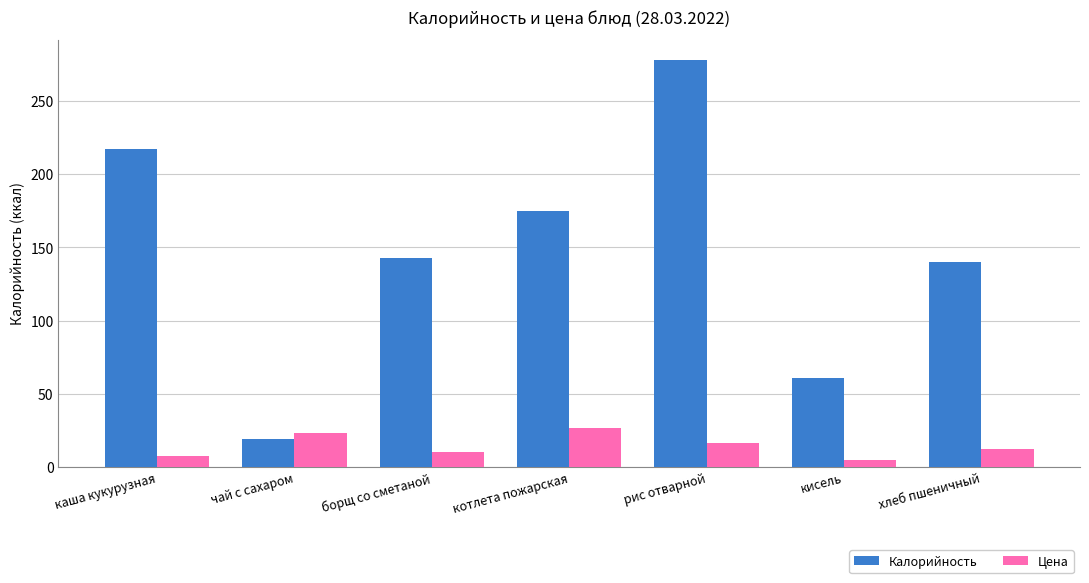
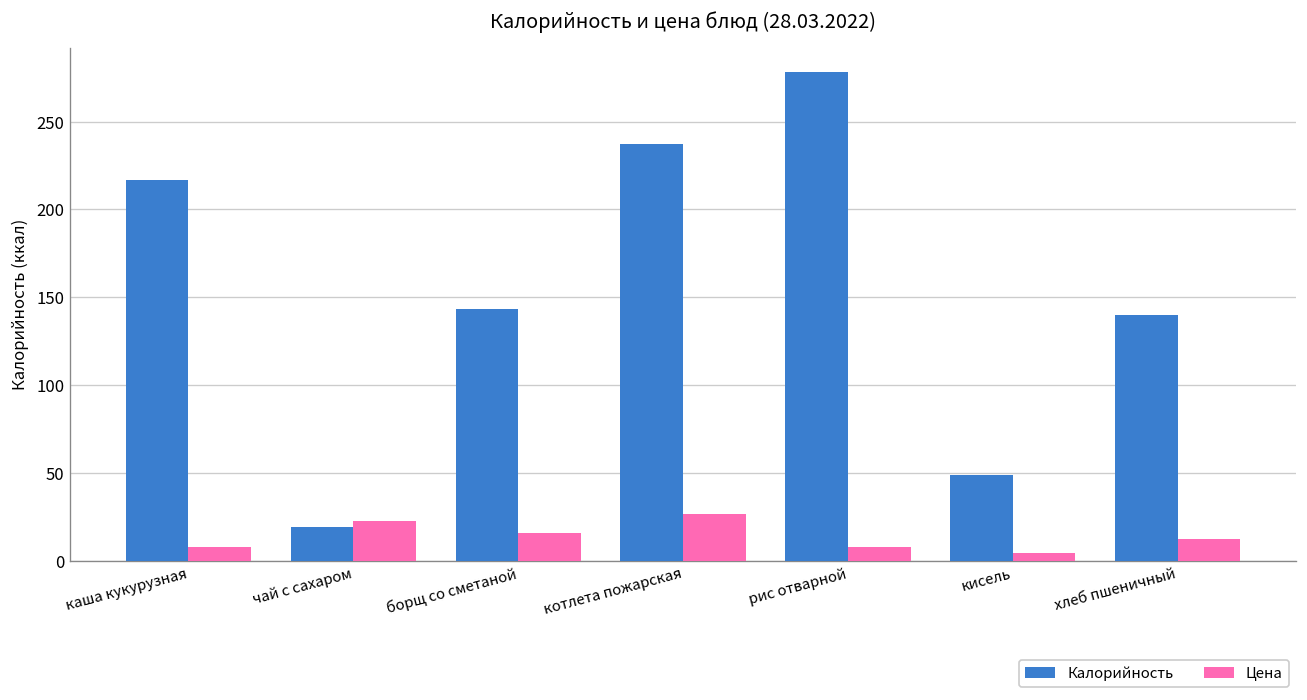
Цена, борщ со сметаной: 10 -> 16
Калорийность, котлета пожарская: 175 -> 237
Цена, рис отварной: 16 -> 8
Калорийность, кисель: 61 -> 49
